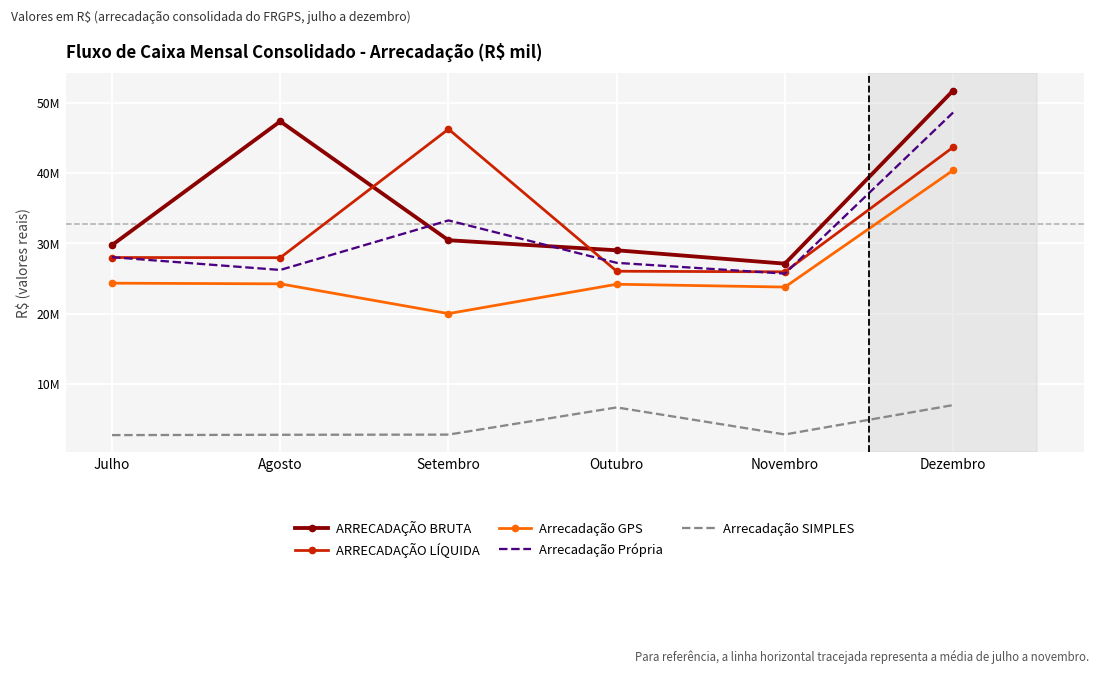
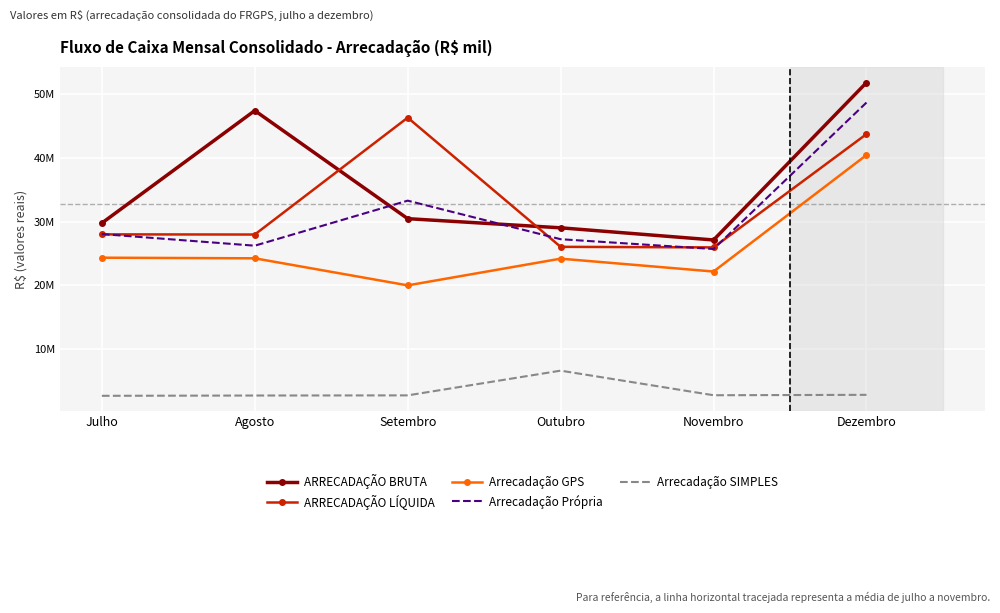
Arrecadação GPS, Novembro: 24000000 -> 22000000
Arrecadação SIMPLES, Dezembro: 7000000 -> 3000000
